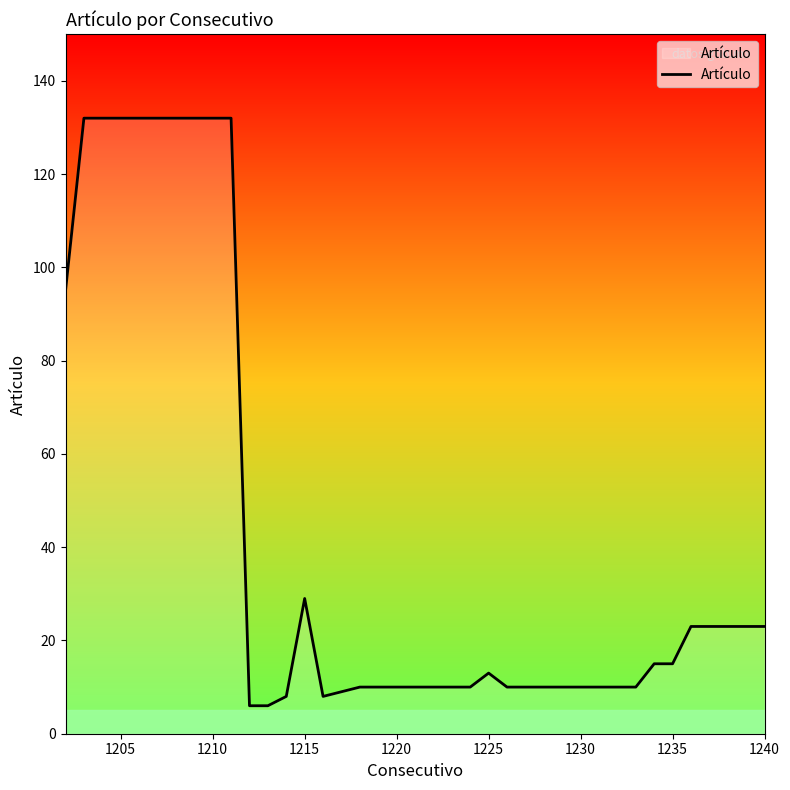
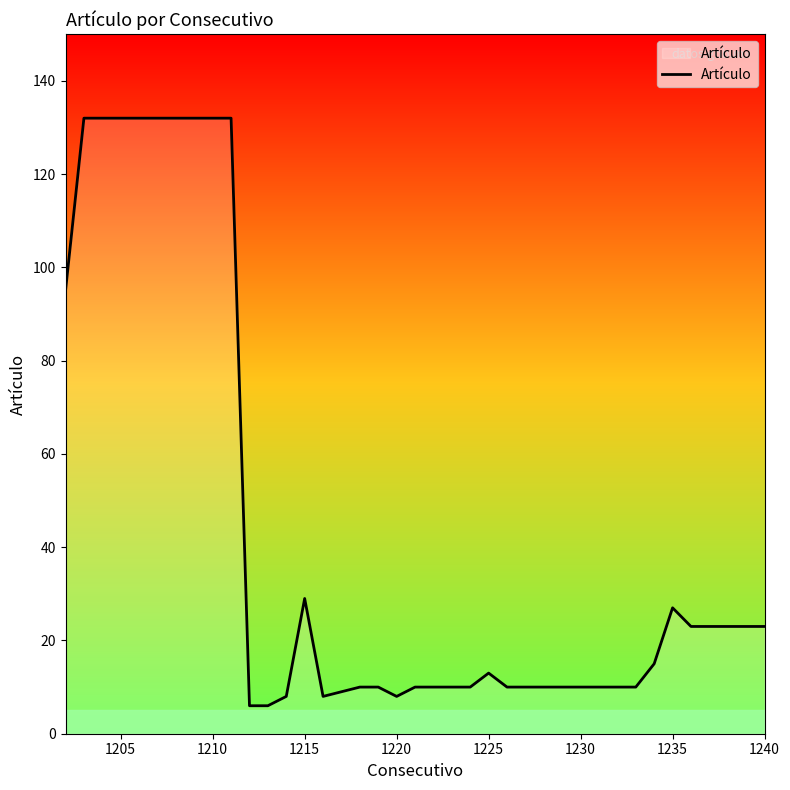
1220: 10 -> 8
1235: 15 -> 27
